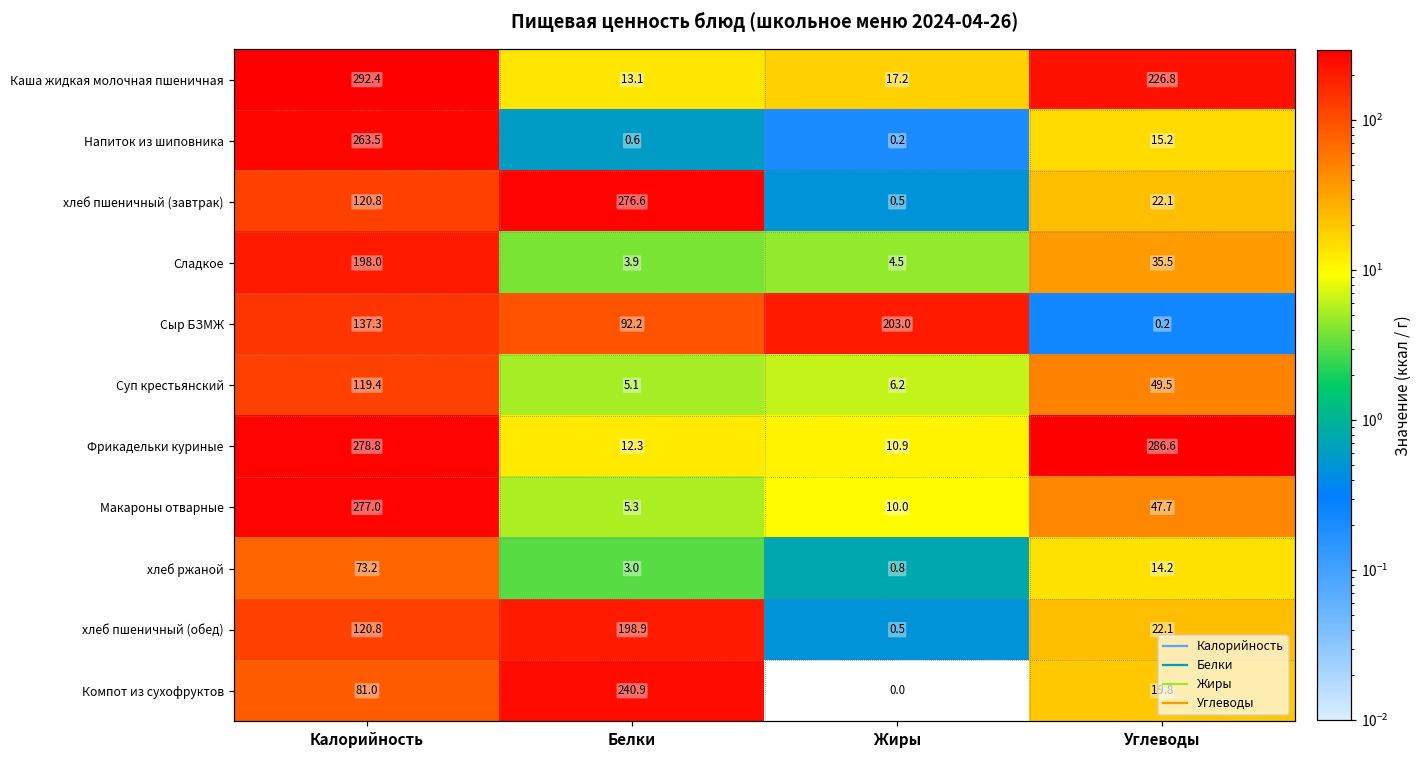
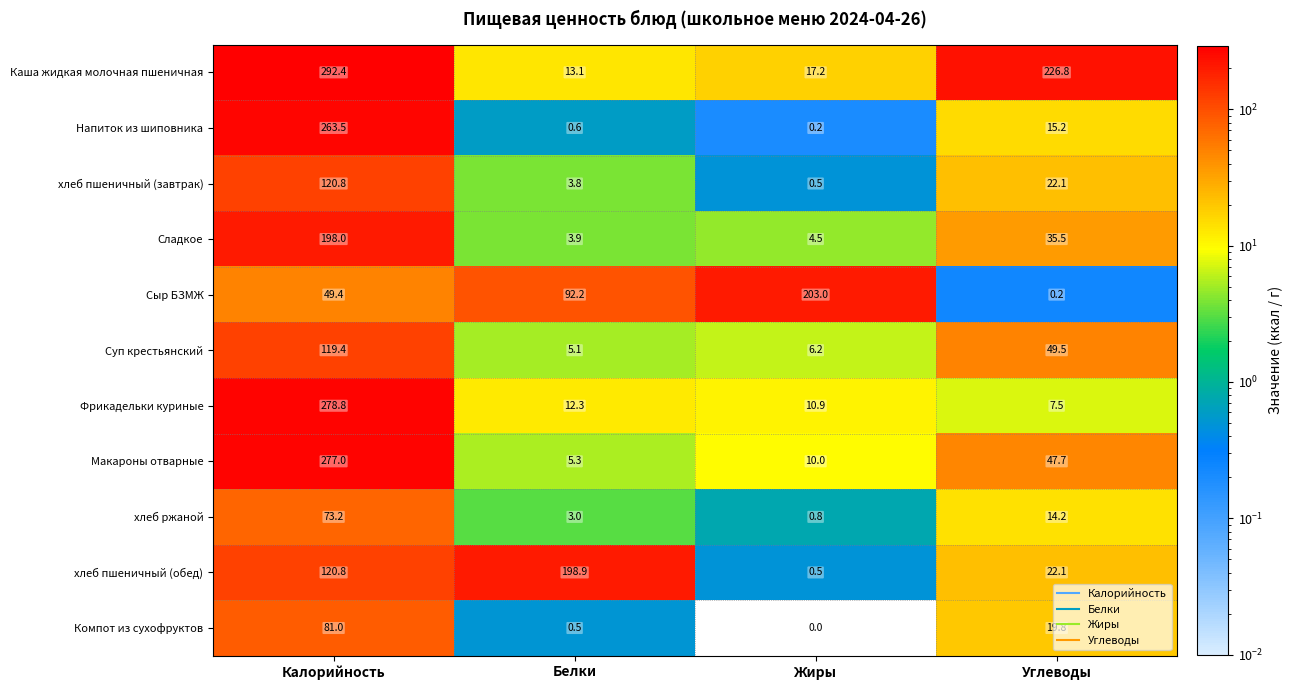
хлеб пшеничный (завтрак), Белки: 276.6 -> 3.8
Сыр БЗМЖ, Калорийность: 137.3 -> 49.4
Фрикадельки куриные, Углеводы: 286.6 -> 7.5
Компот из сухофруктов, Белки: 240.9 -> 0.5
